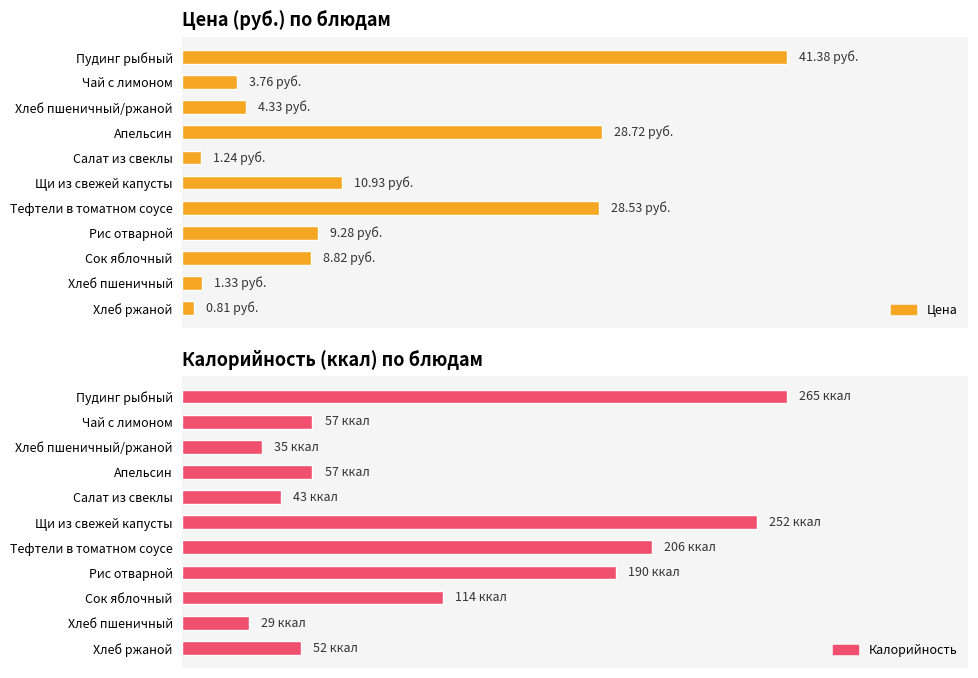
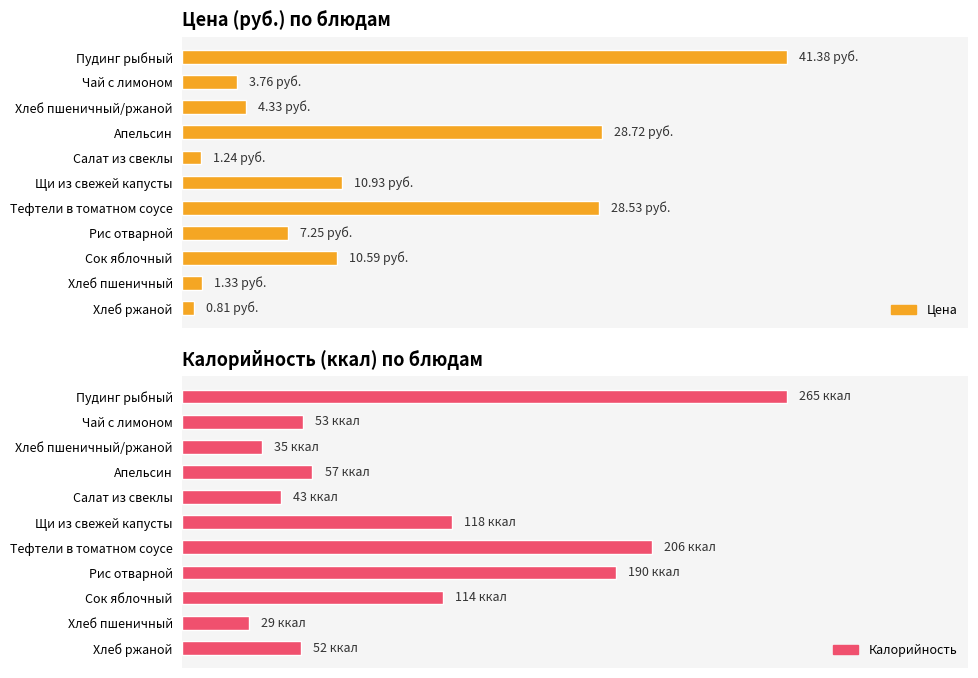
Цена (руб.) по блюдам, Рис отварной: 9.28 -> 7.25
Цена (руб.) по блюдам, Сок яблочный: 8.82 -> 10.59
Калорийность (ккал) по блюдам, Чай с лимоном: 57 -> 53
Калорийность (ккал) по блюдам, Щи из свежей капусты: 252 -> 118
